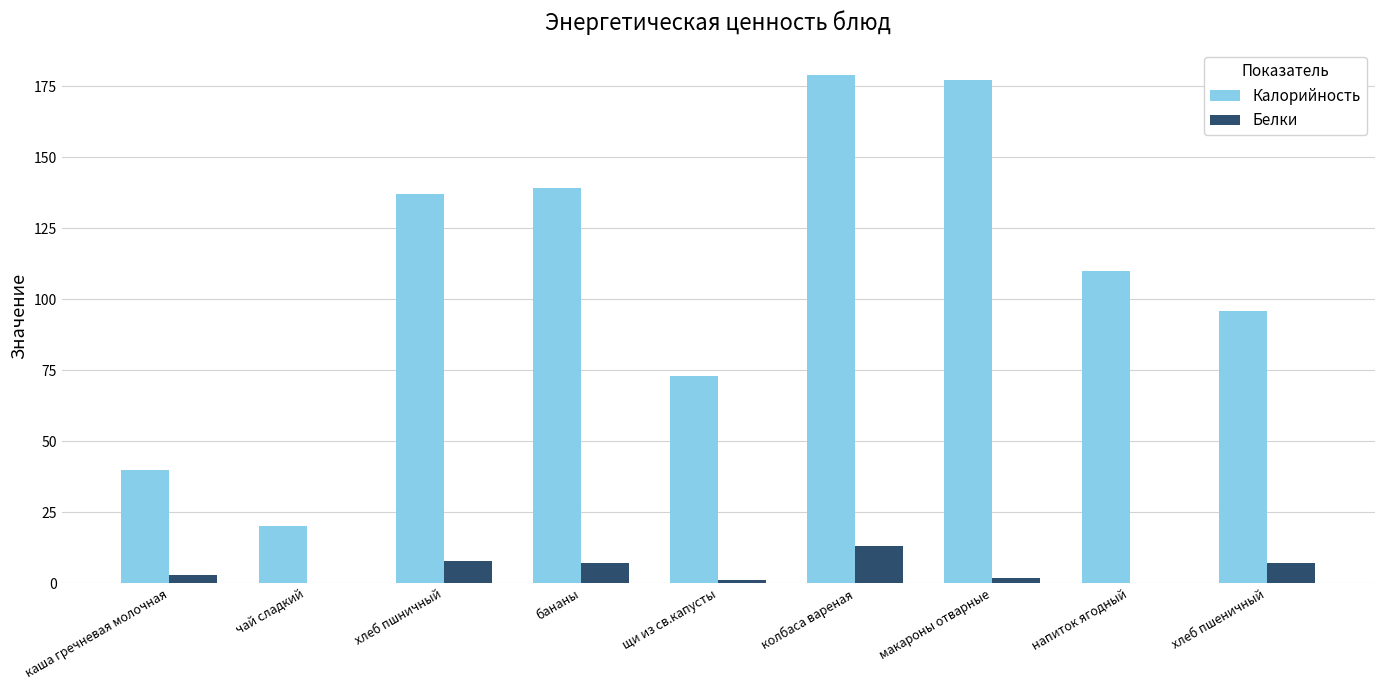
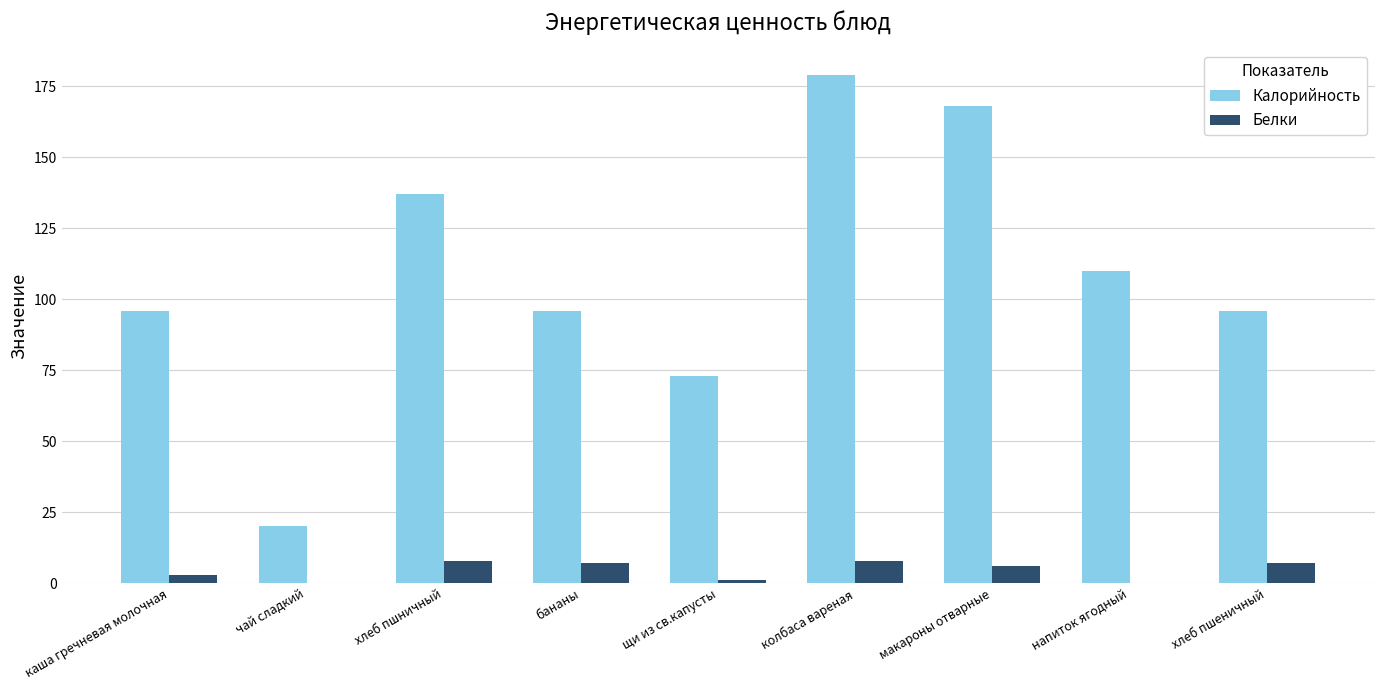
Калорийность, каша гречневая молочная: 40 -> 96
Калорийность, бананы: 139 -> 96
Белки, колбаса вареная: 13 -> 8
Калорийность, макароны отварные: 177 -> 168
Белки, макароны отварные: 2 -> 6
